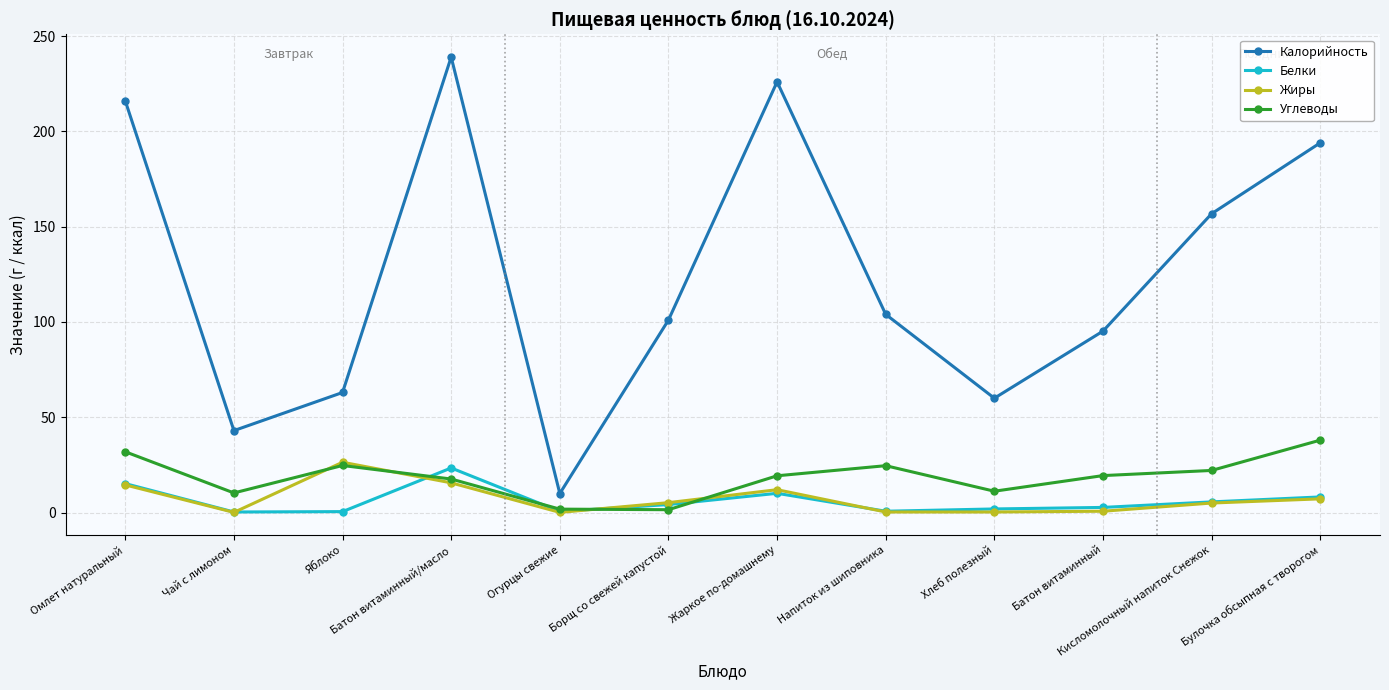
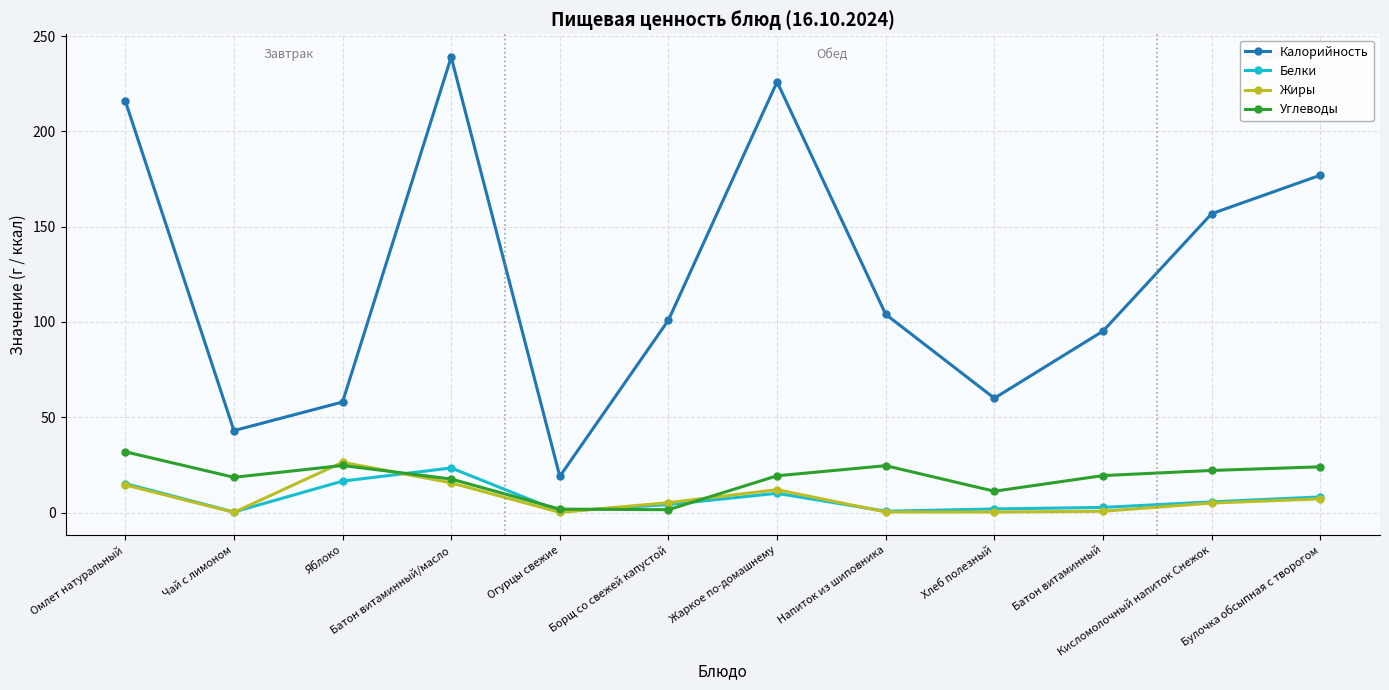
Углеводы, Чай с лимоном: 10 -> 19
Калорийность, Яблоко: 63 -> 58
Белки, Яблоко: 1 -> 17
Калорийность, Огурцы свежие: 10 -> 19
Калорийность, Булочка обсыпная с творогом: 194 -> 177
Углеводы, Булочка обсыпная с творогом: 38 -> 24
